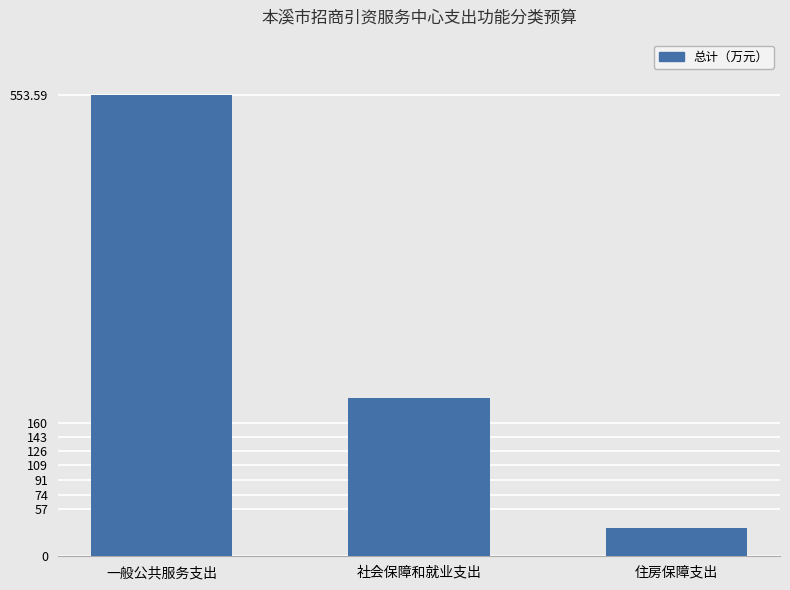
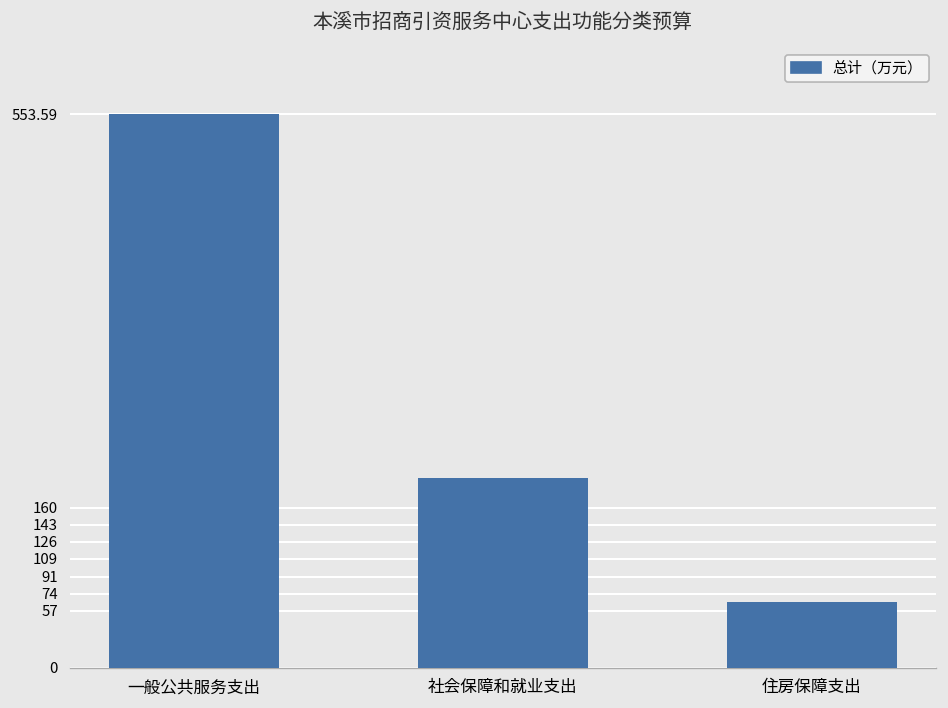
住房保障支出: 30 -> 70
